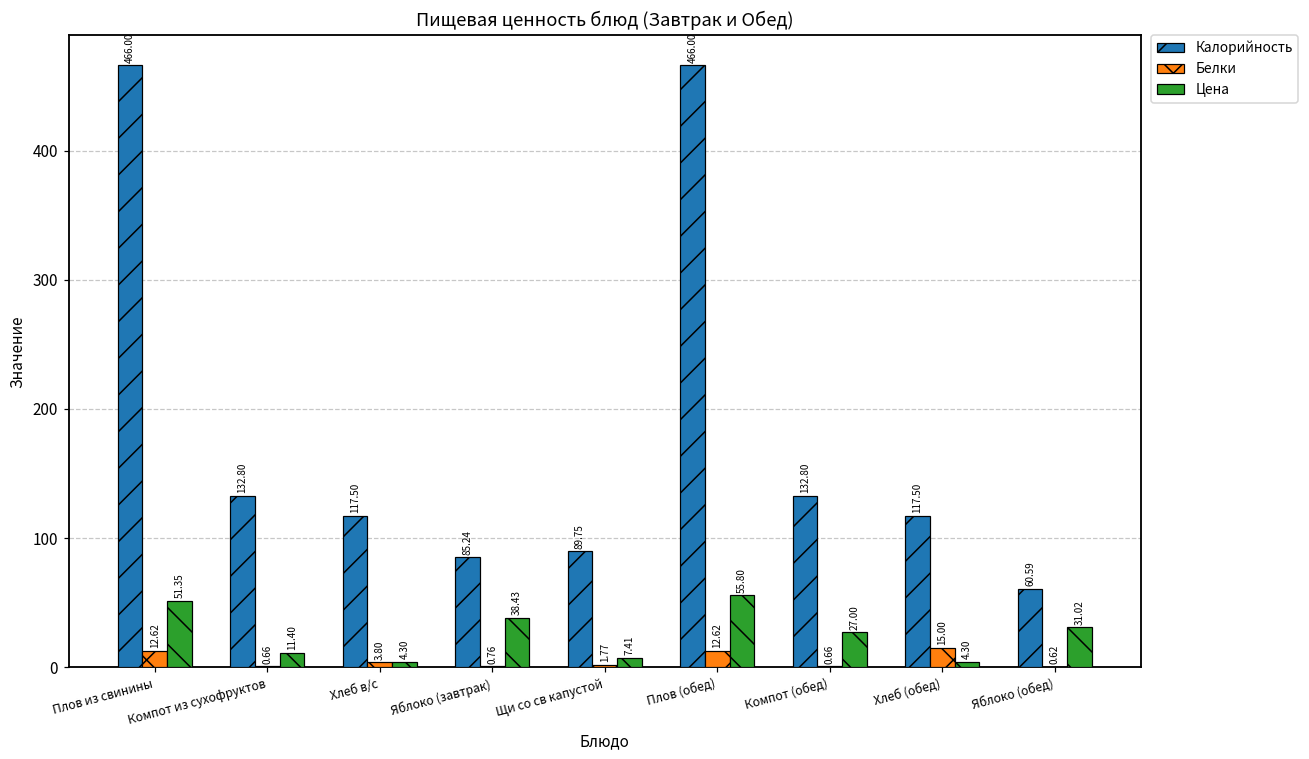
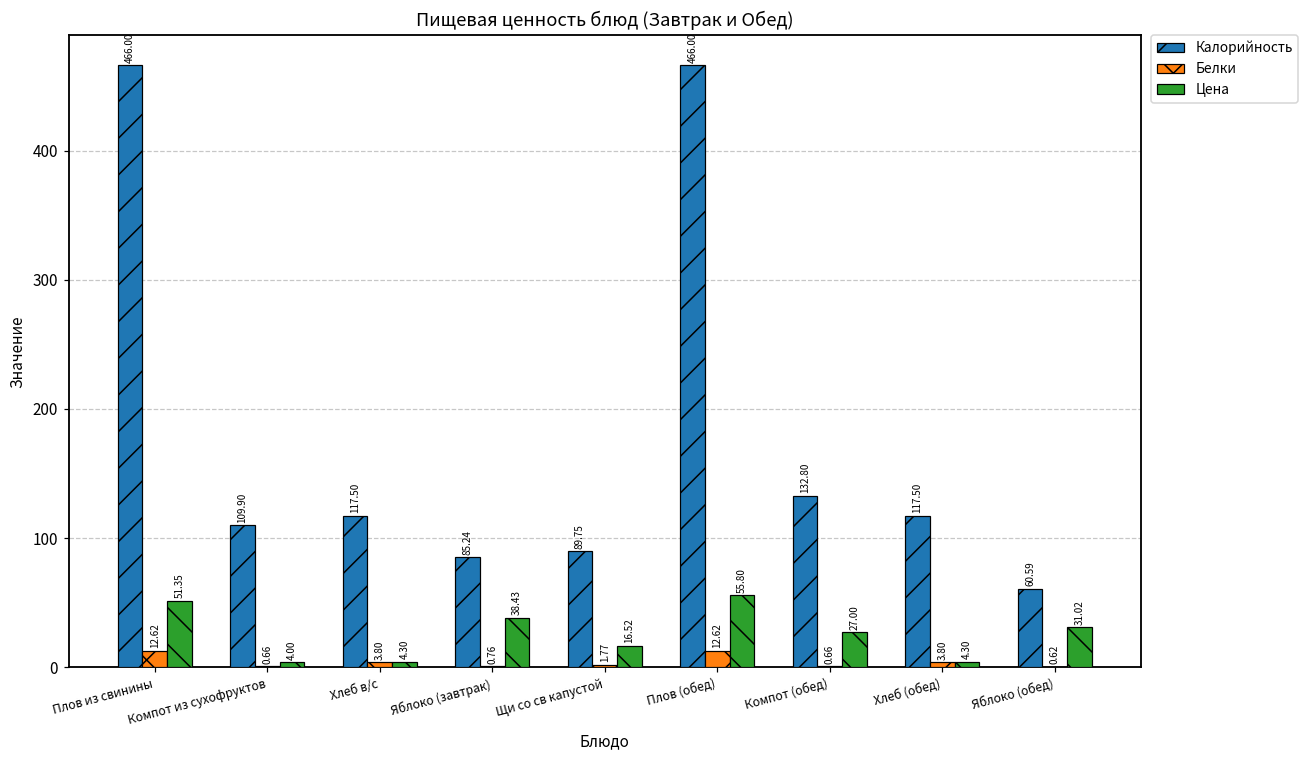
Калорийность, Компот из сухофруктов: 132.80 -> 109.90
Цена, Компот из сухофруктов: 11.40 -> 4.00
Цена, Щи со св капустой: 7.41 -> 16.52
Белки, Хлеб (обед): 15.00 -> 3.80
